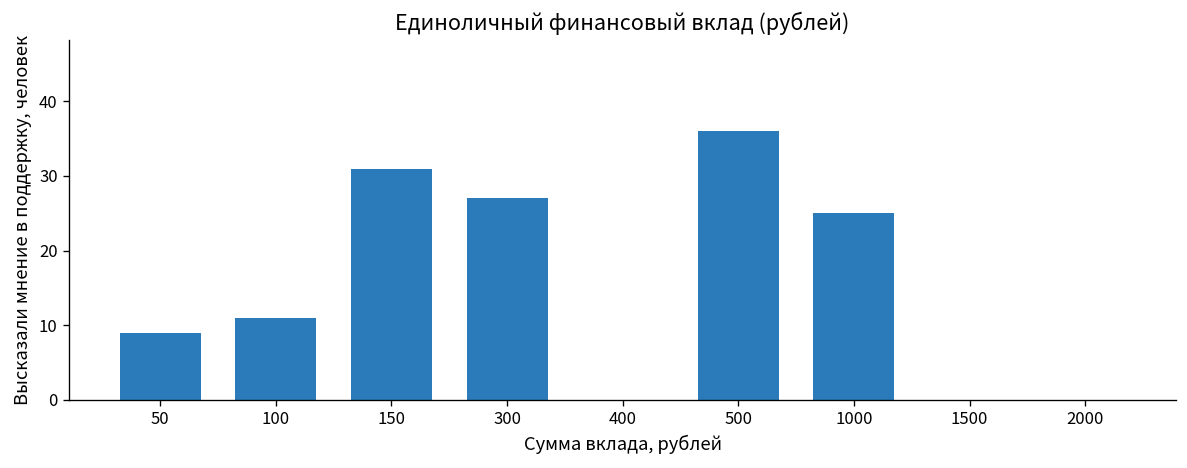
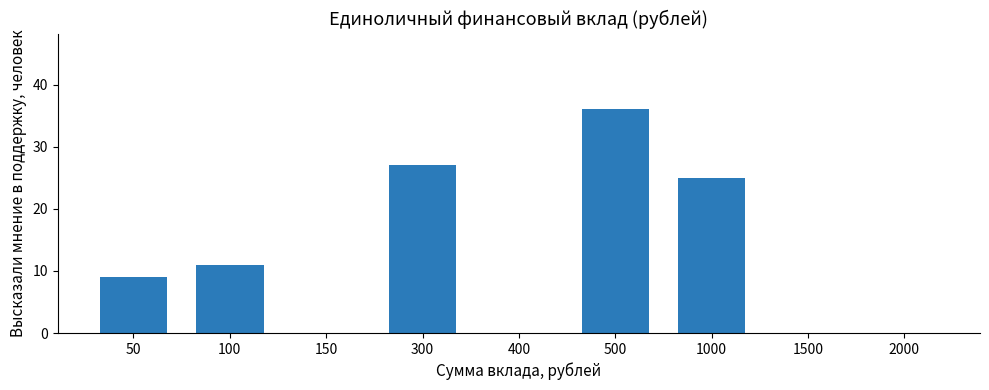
150: 31 -> 0
